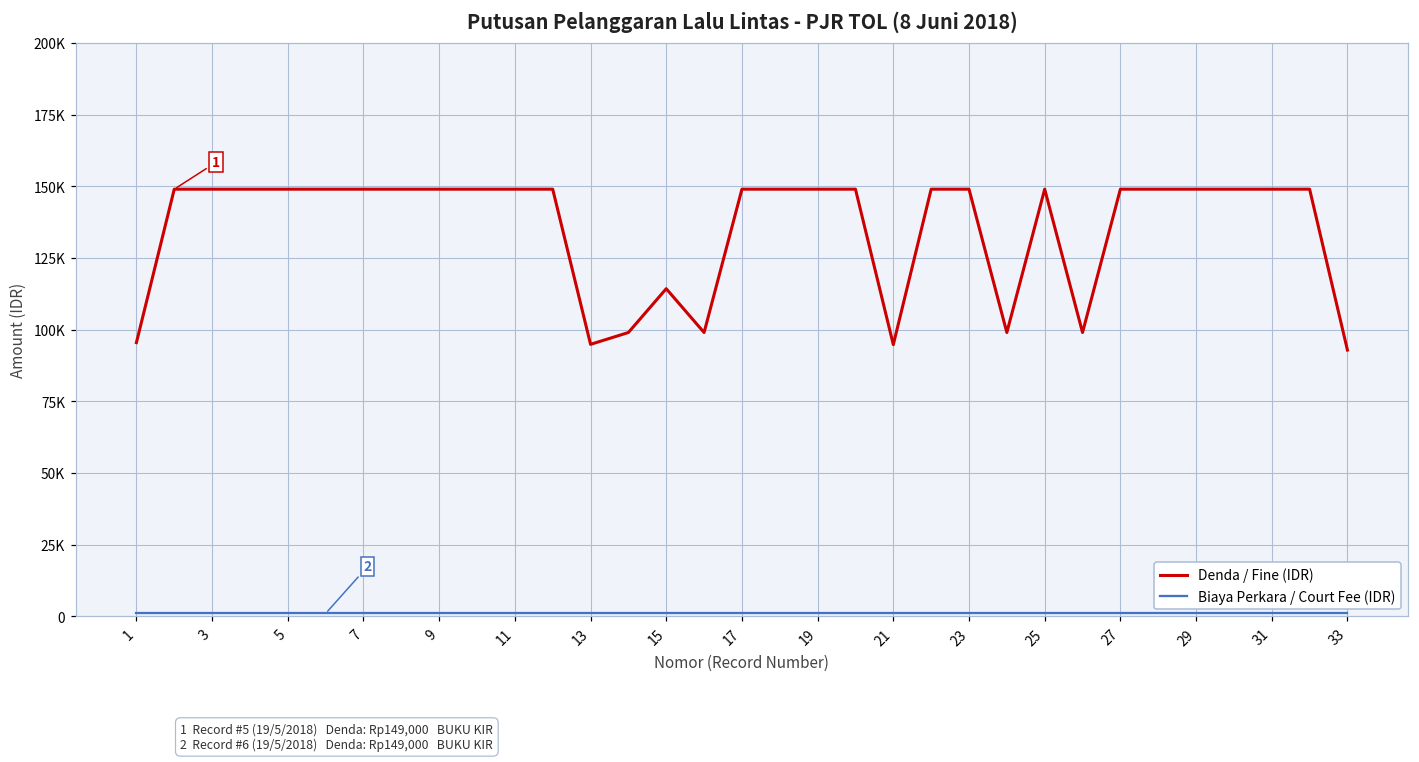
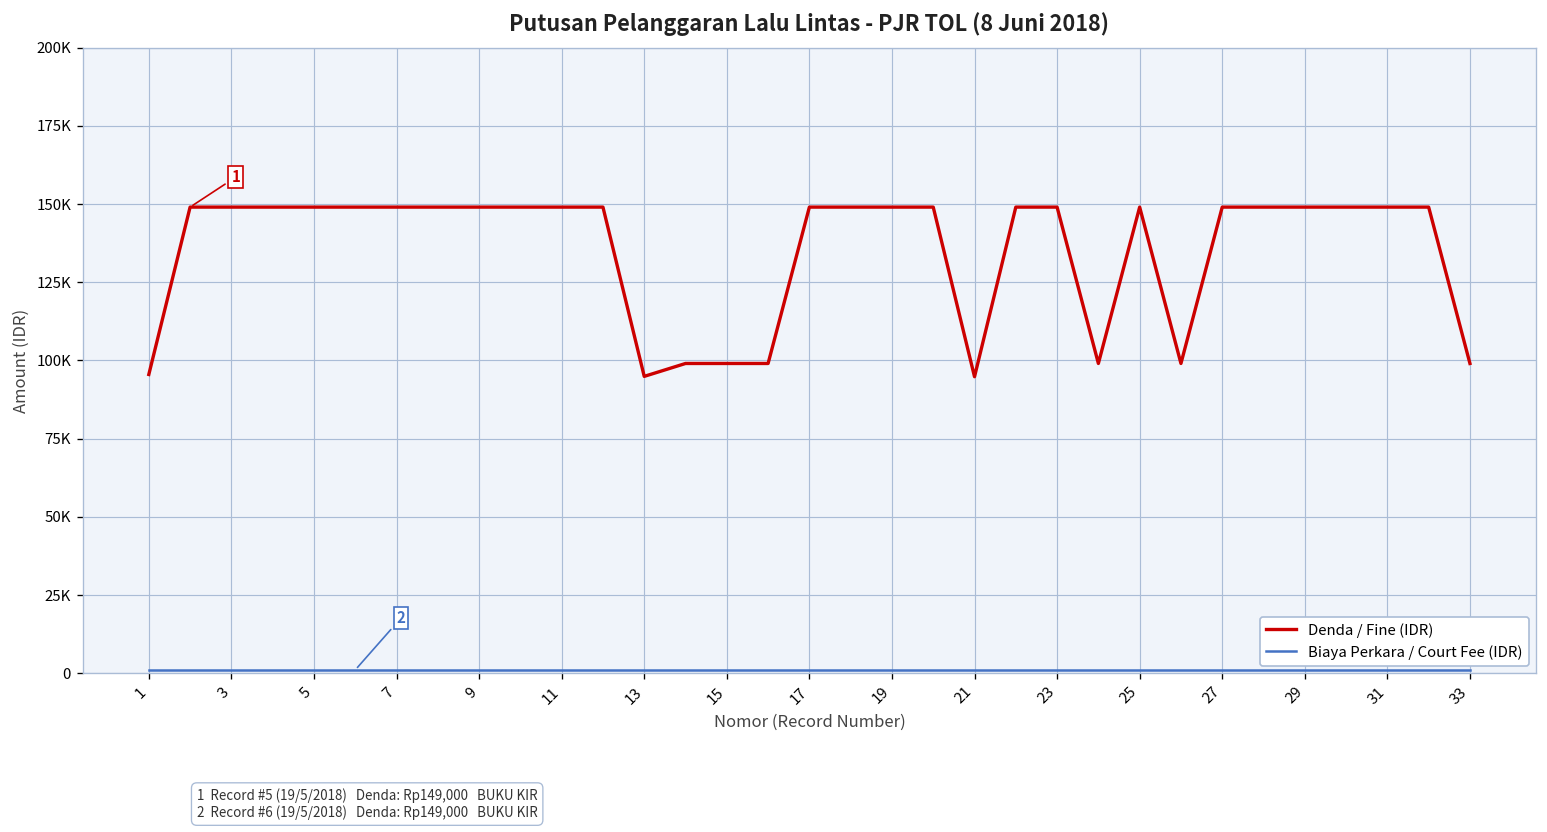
Denda / Fine (IDR), 15: 114000 -> 99000
Denda / Fine (IDR), 33: 93000 -> 99000
